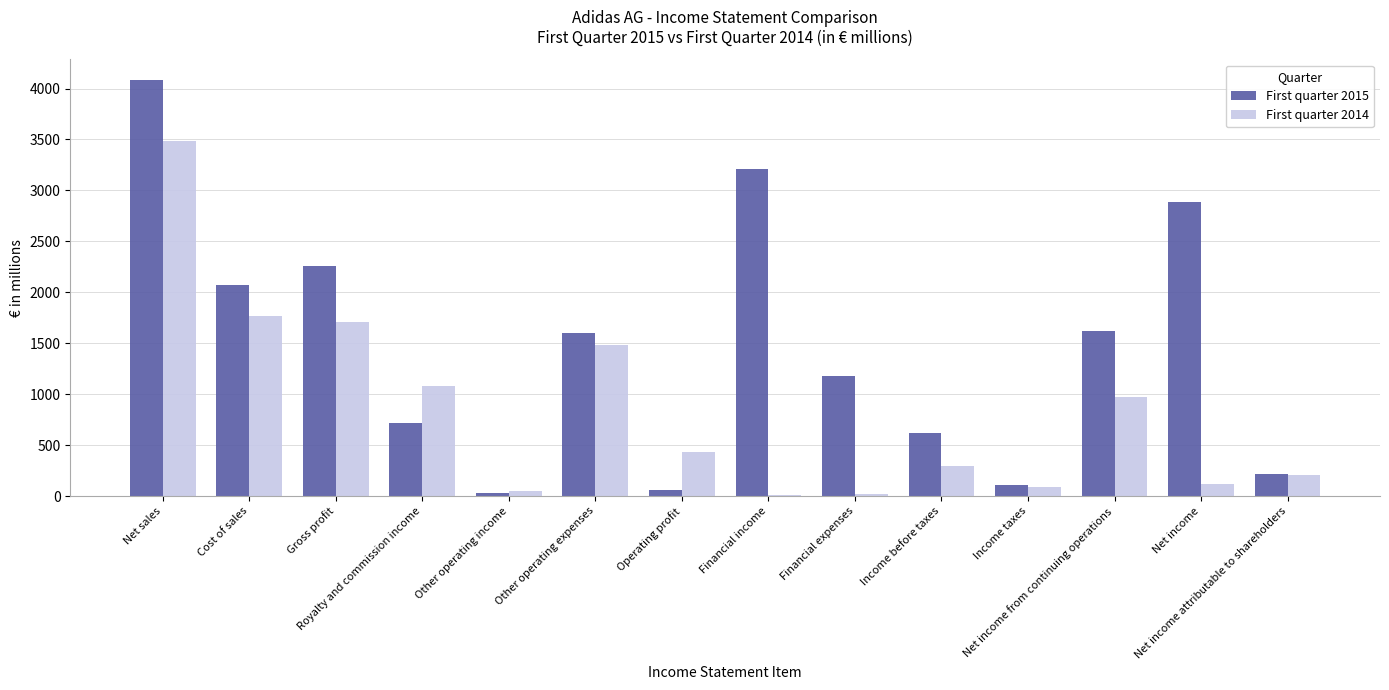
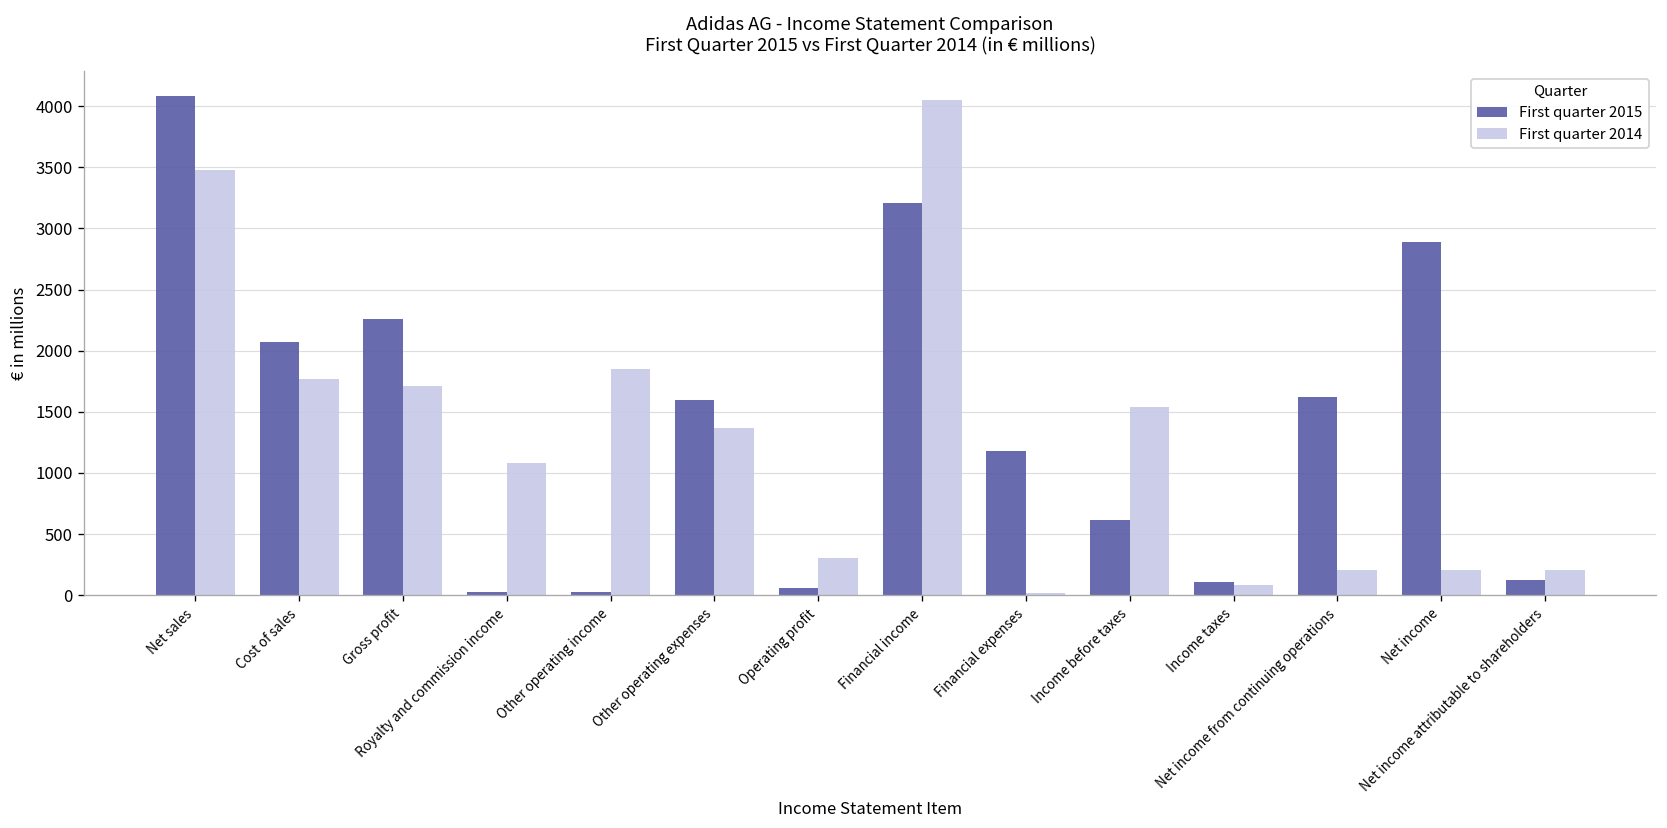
First quarter 2015, Royalty and commission income: 710 -> 30
First quarter 2014, Other operating income: 50 -> 1850
First quarter 2014, Other operating expenses: 1480 -> 1360
First quarter 2014, Operating profit: 440 -> 310
First quarter 2014, Financial income: 10 -> 4050
First quarter 2014, Income before taxes: 290 -> 1540
First quarter 2014, Net income from continuing operations: 970 -> 210
First quarter 2014, Net income: 120 -> 210
First quarter 2015, Net income attributable to shareholders: 220 -> 120
